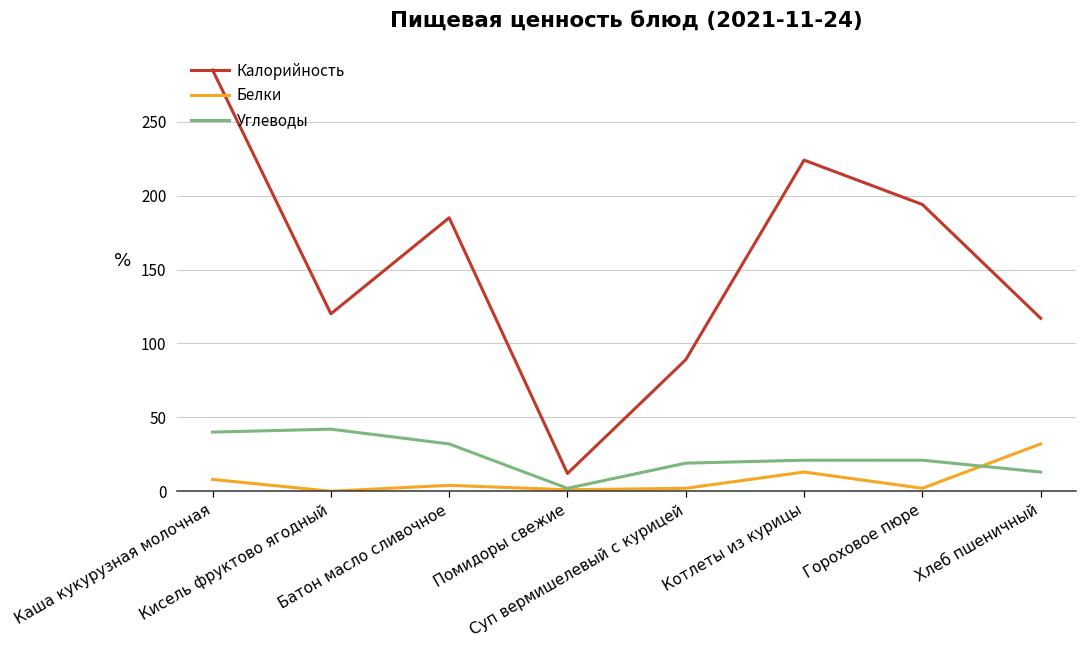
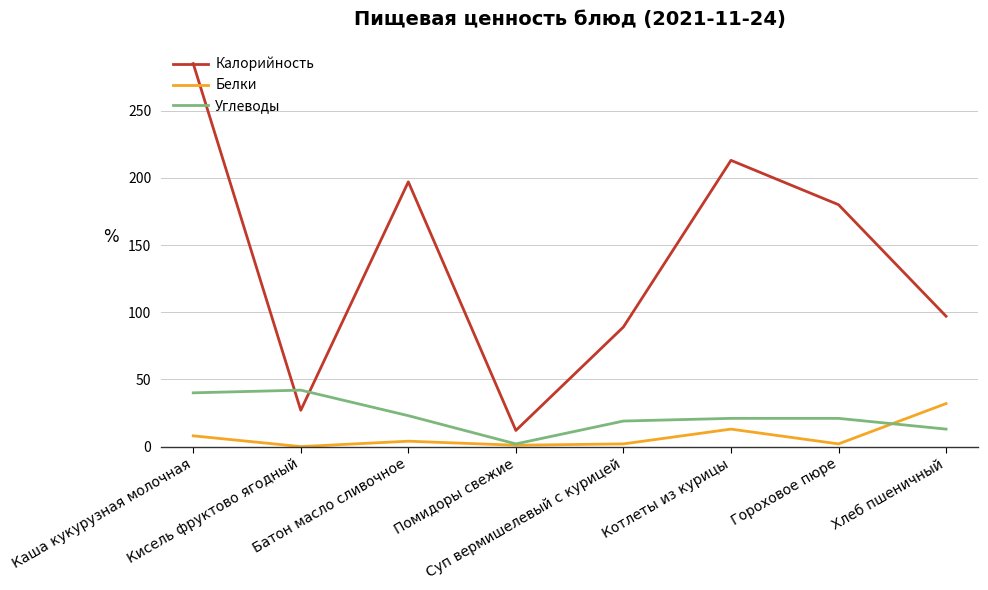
Калорийность, Кисель фруктово ягодный: 120 -> 27
Калорийность, Батон масло сливочное: 185 -> 197
Углеводы, Батон масло сливочное: 32 -> 23
Калорийность, Котлеты из курицы: 224 -> 213
Калорийность, Гороховое пюре: 194 -> 180
Калорийность, Хлеб пшеничный: 117 -> 97
